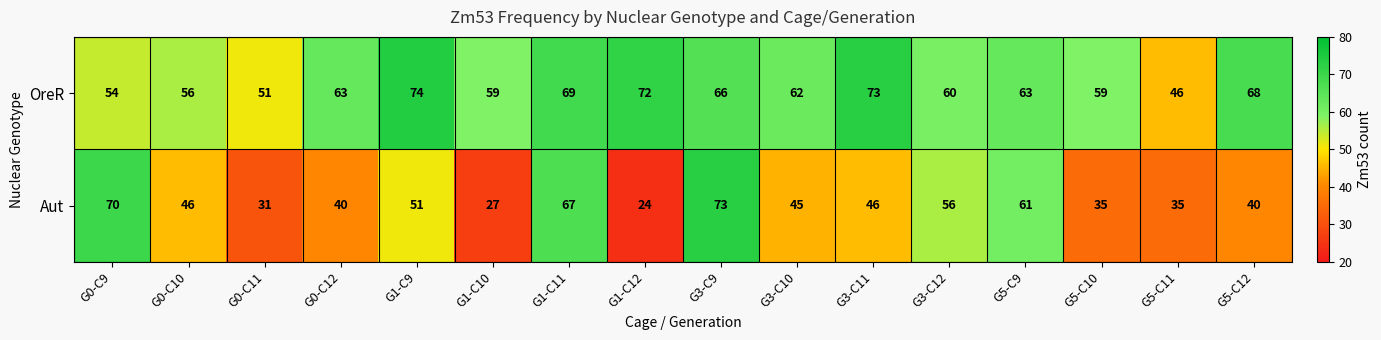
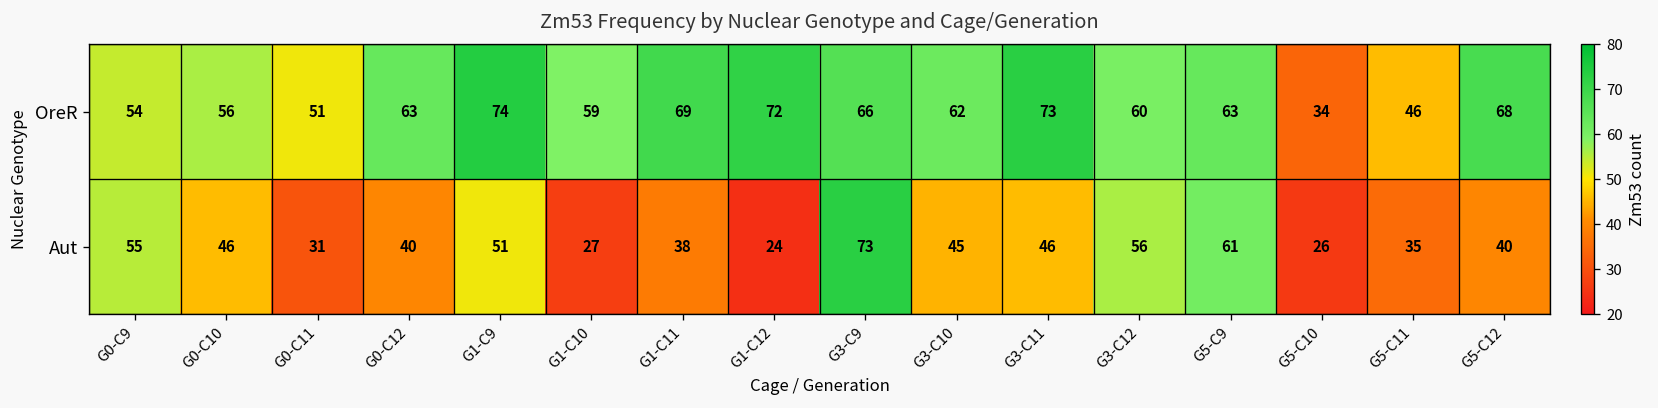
OreR, G5-C10: 59 -> 34
Aut, G0-C9: 70 -> 55
Aut, G1-C11: 67 -> 38
Aut, G5-C10: 35 -> 26
